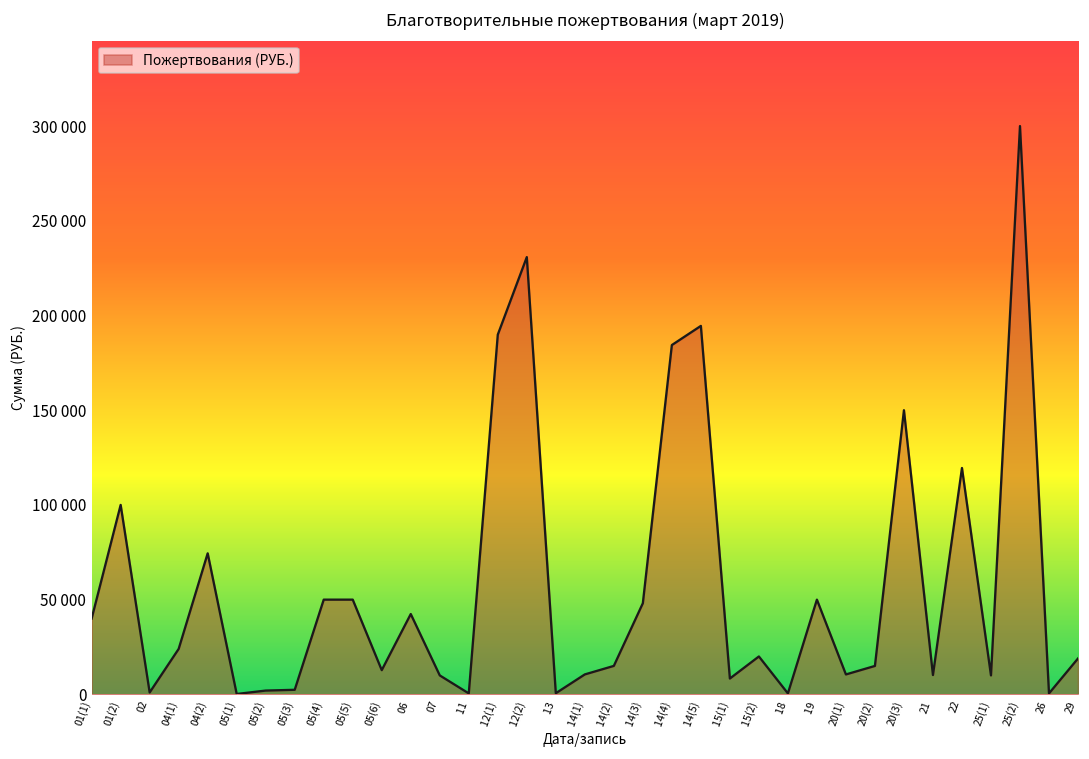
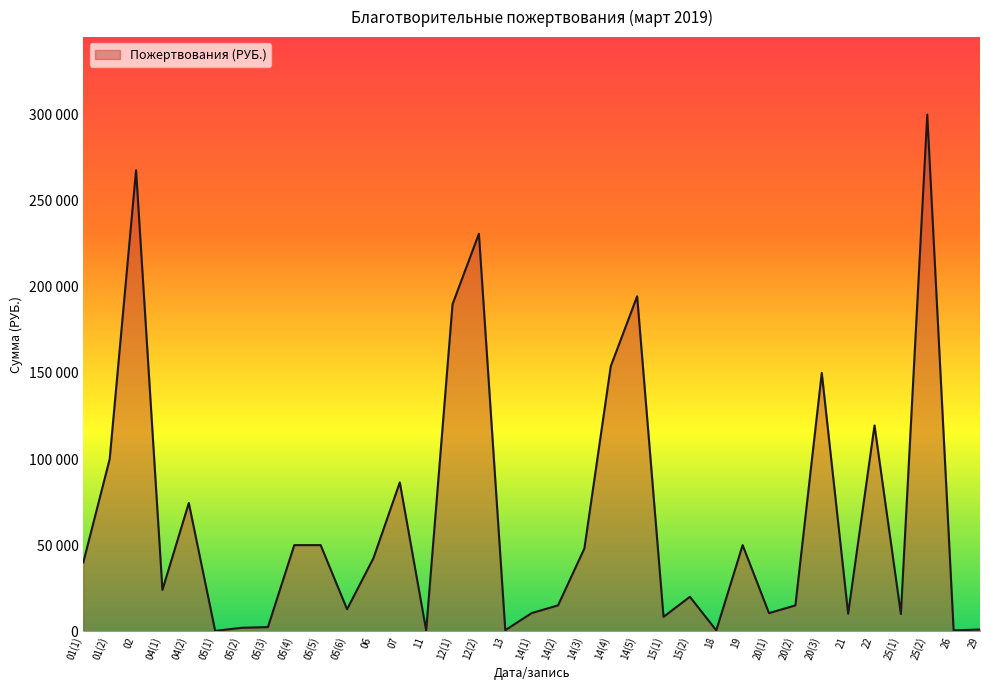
02: 1000 -> 268000
07: 10000 -> 86000
14(4): 184000 -> 154000
29: 19000 -> 1000
